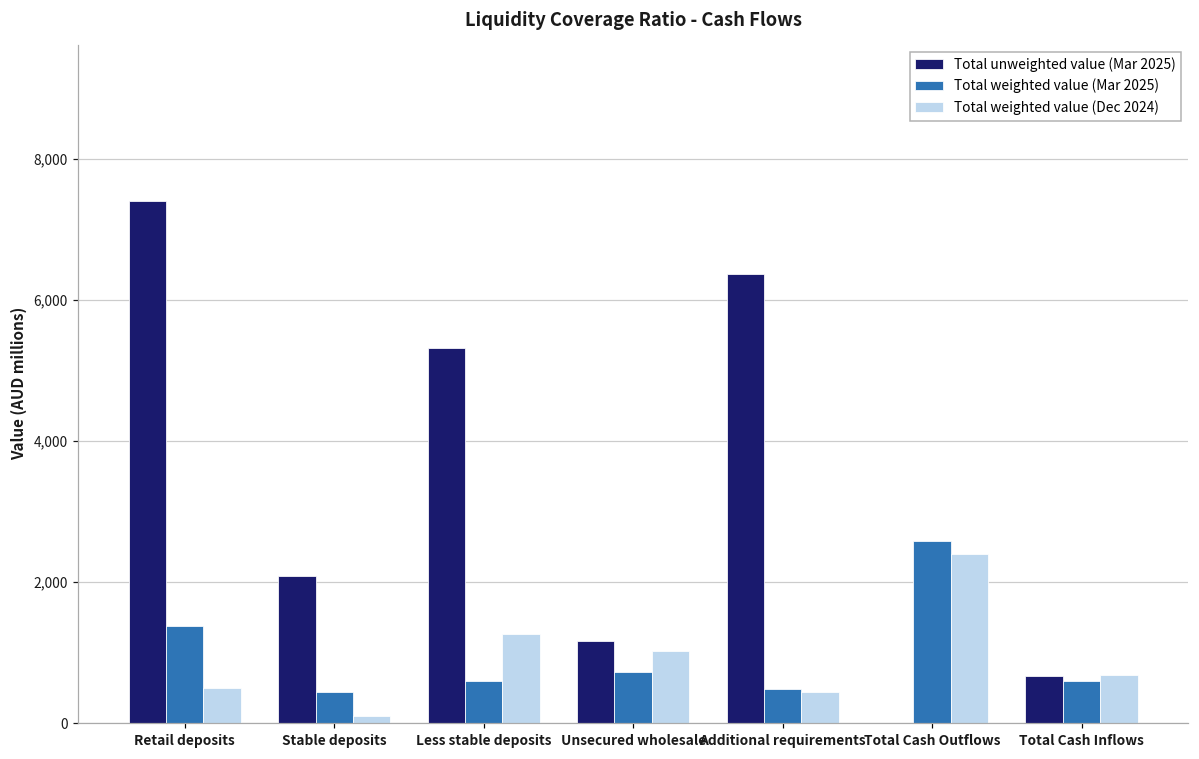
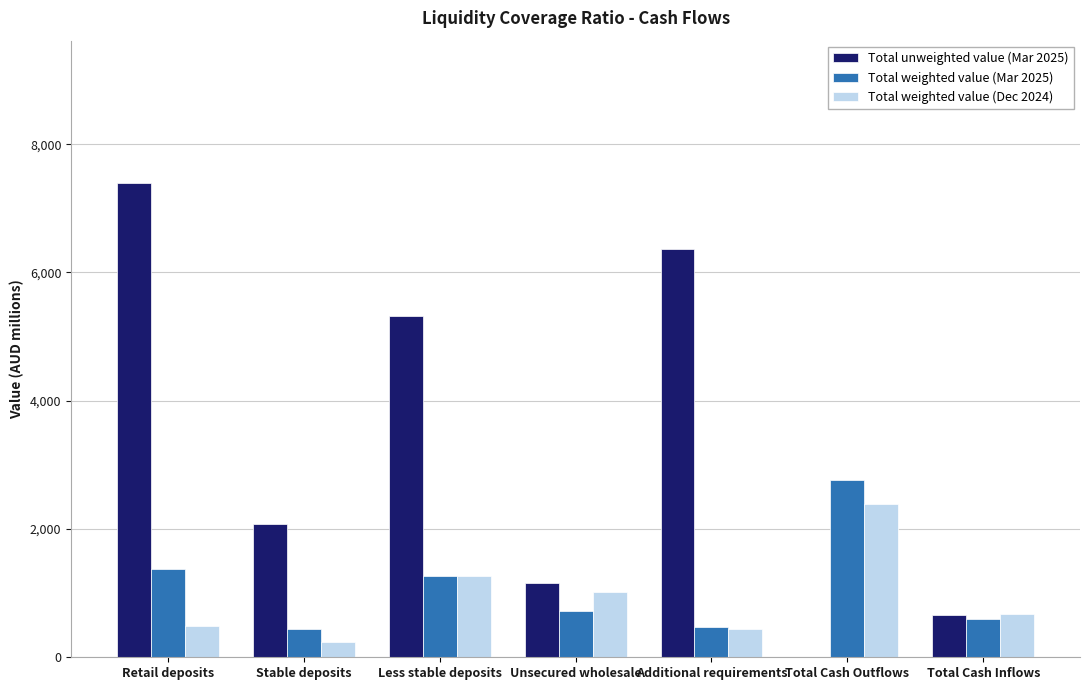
Total weighted value (Dec 2024), Stable deposits: 100 -> 200
Total weighted value (Mar 2025), Less stable deposits: 600 -> 1,300
Total weighted value (Mar 2025), Total Cash Outflows: 2,600 -> 2,800
